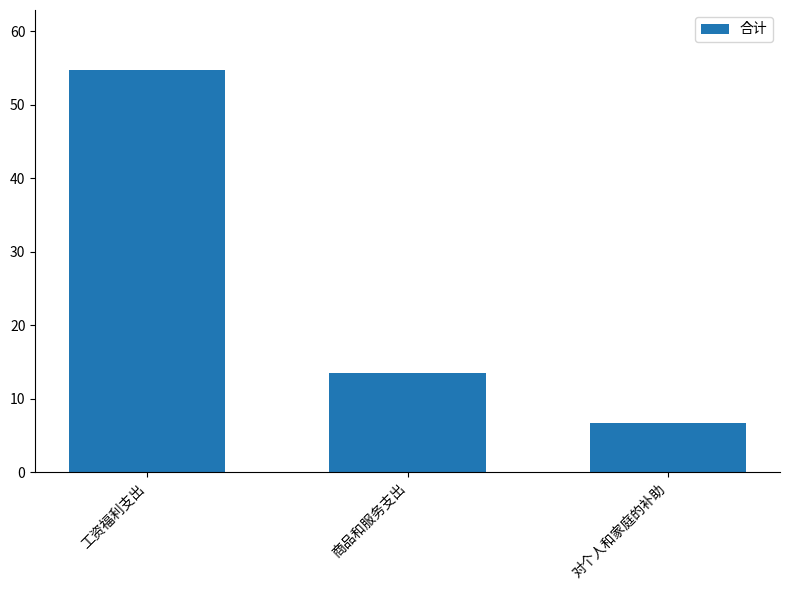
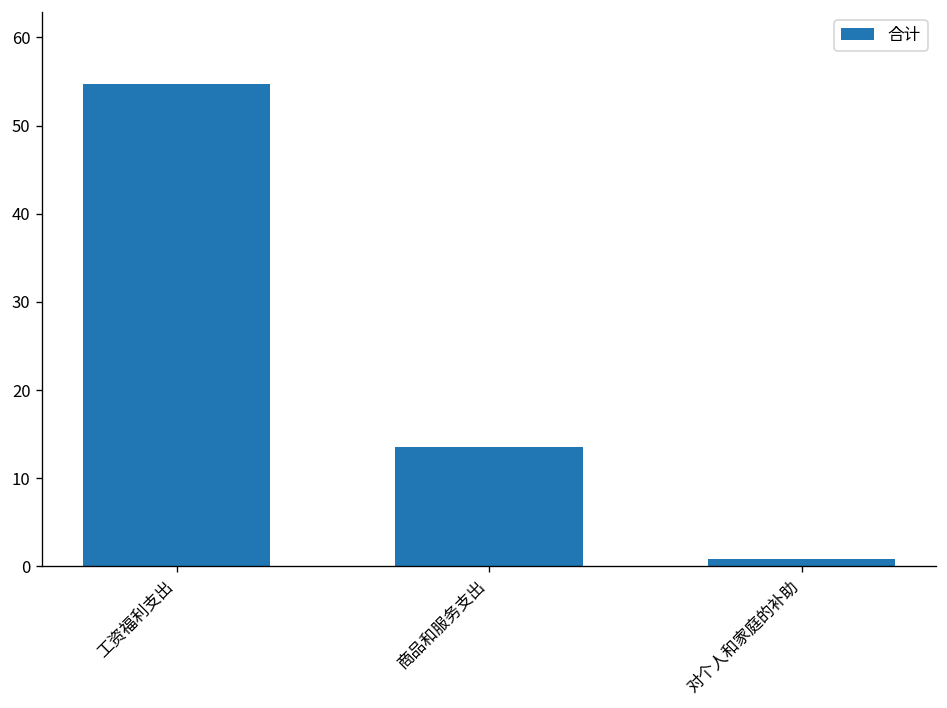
对个人和家庭的补助: 7 -> 1
